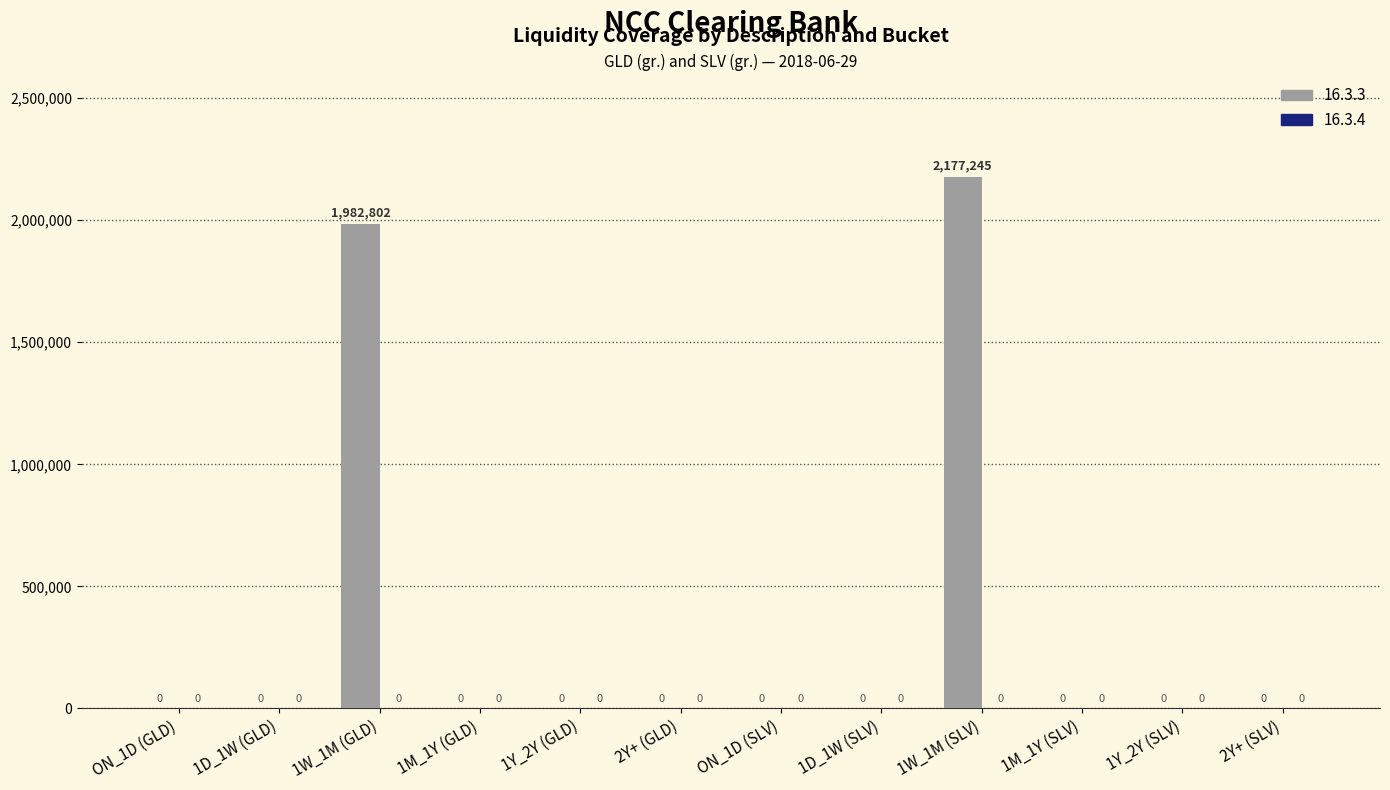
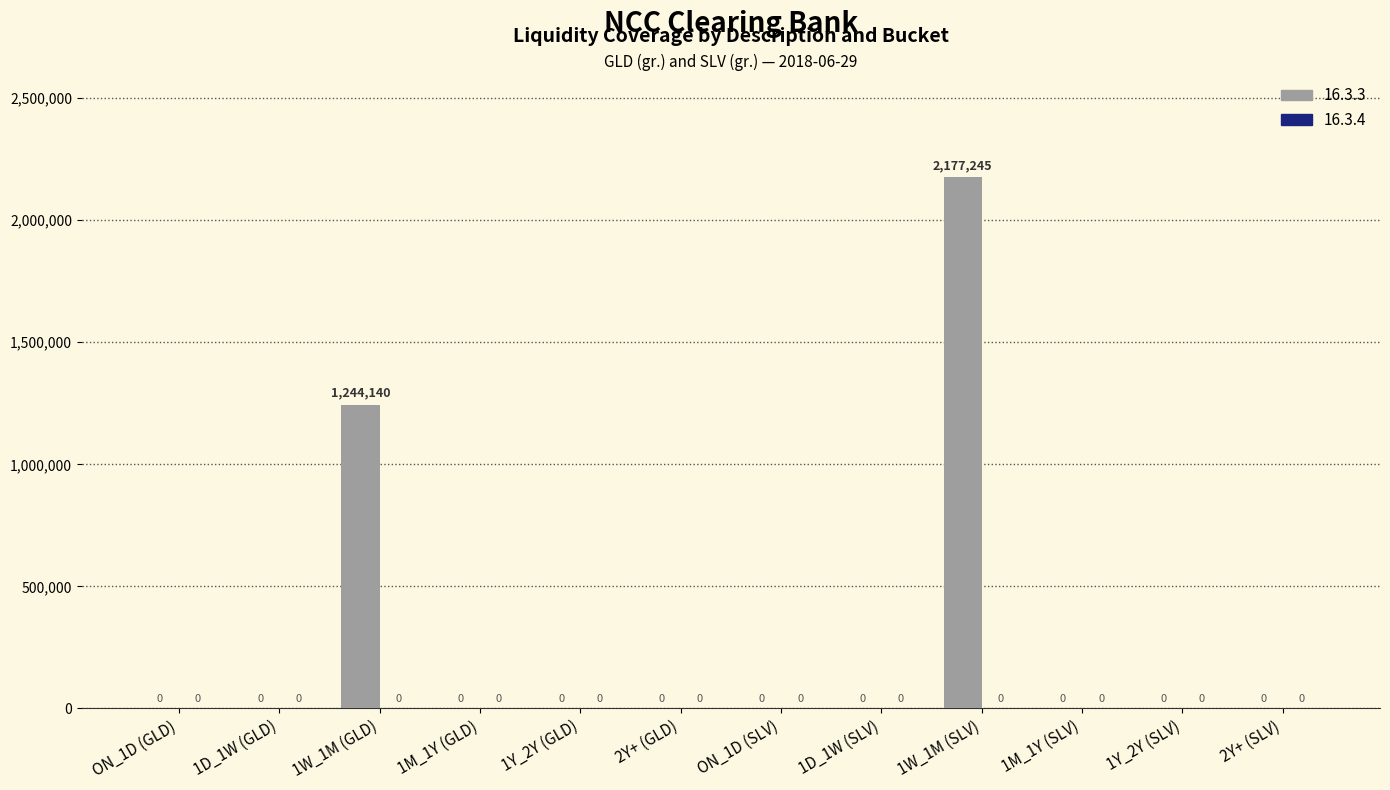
16.3.3, 1W_1M (GLD): 1,982,802 -> 1,244,140
